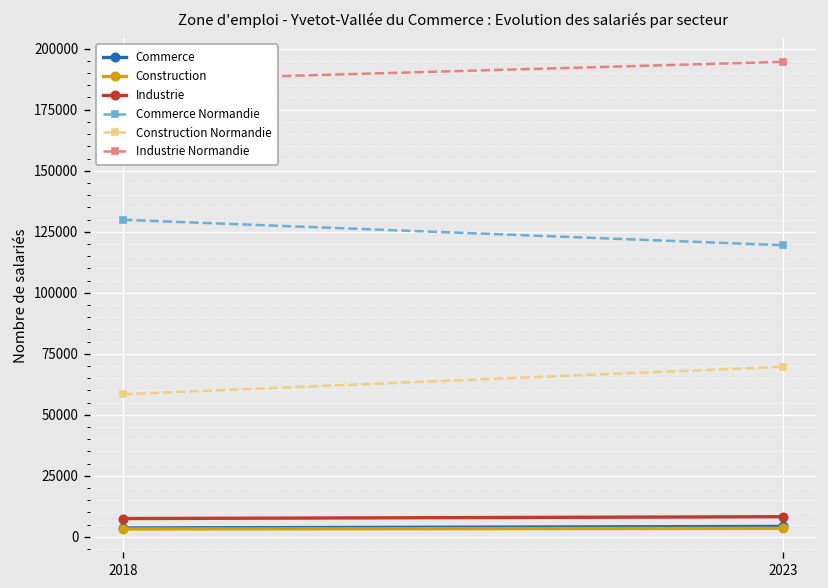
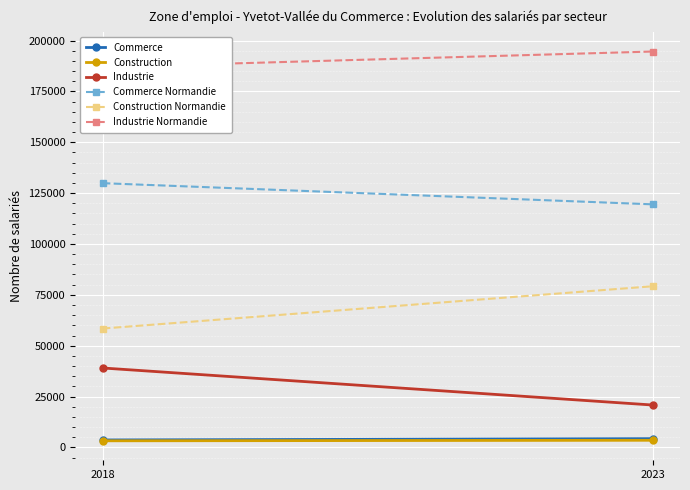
Industrie, 2018: 7000 -> 39000
Industrie, 2023: 8000 -> 21000
Construction Normandie, 2023: 70000 -> 79000
